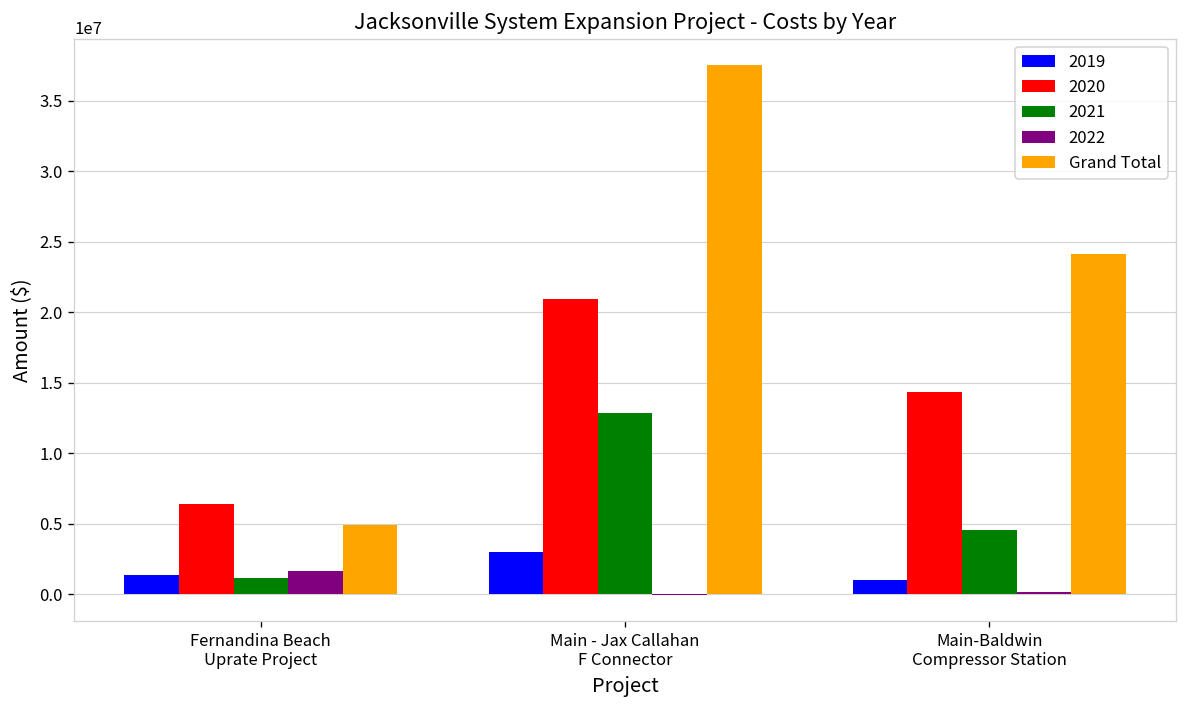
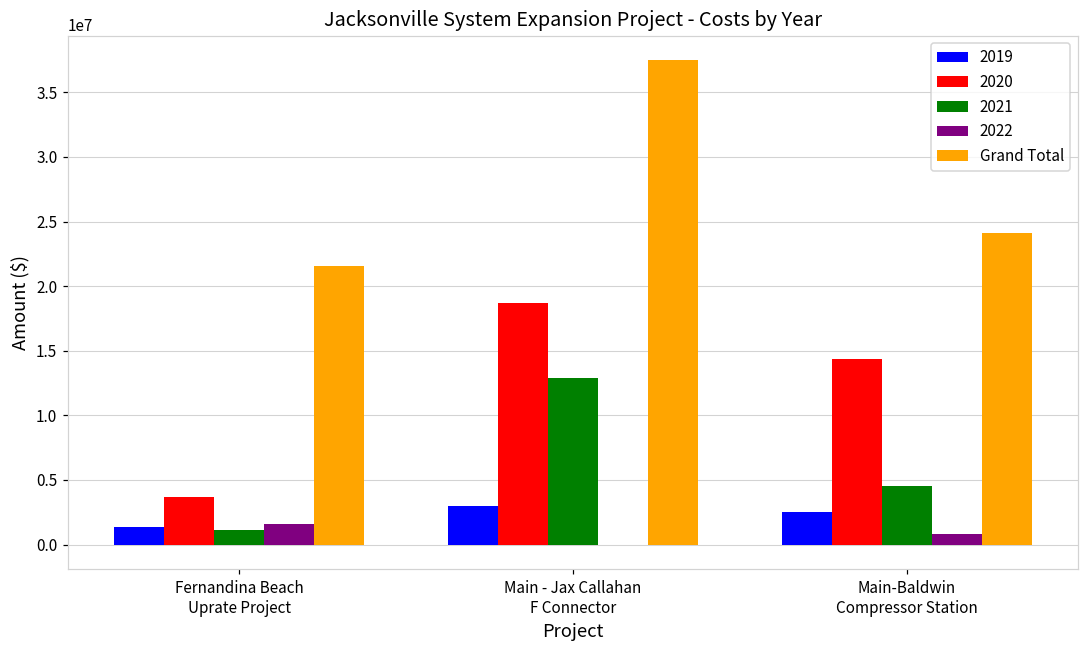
2020, Fernandina Beach Uprate Project: 6400000 -> 3700000
Grand Total, Fernandina Beach Uprate Project: 4900000 -> 21600000
2020, Main - Jax Callahan F Connector: 21000000 -> 18700000
2019, Main-Baldwin Compressor Station: 1000000 -> 2500000
2022, Main-Baldwin Compressor Station: 100000 -> 800000
